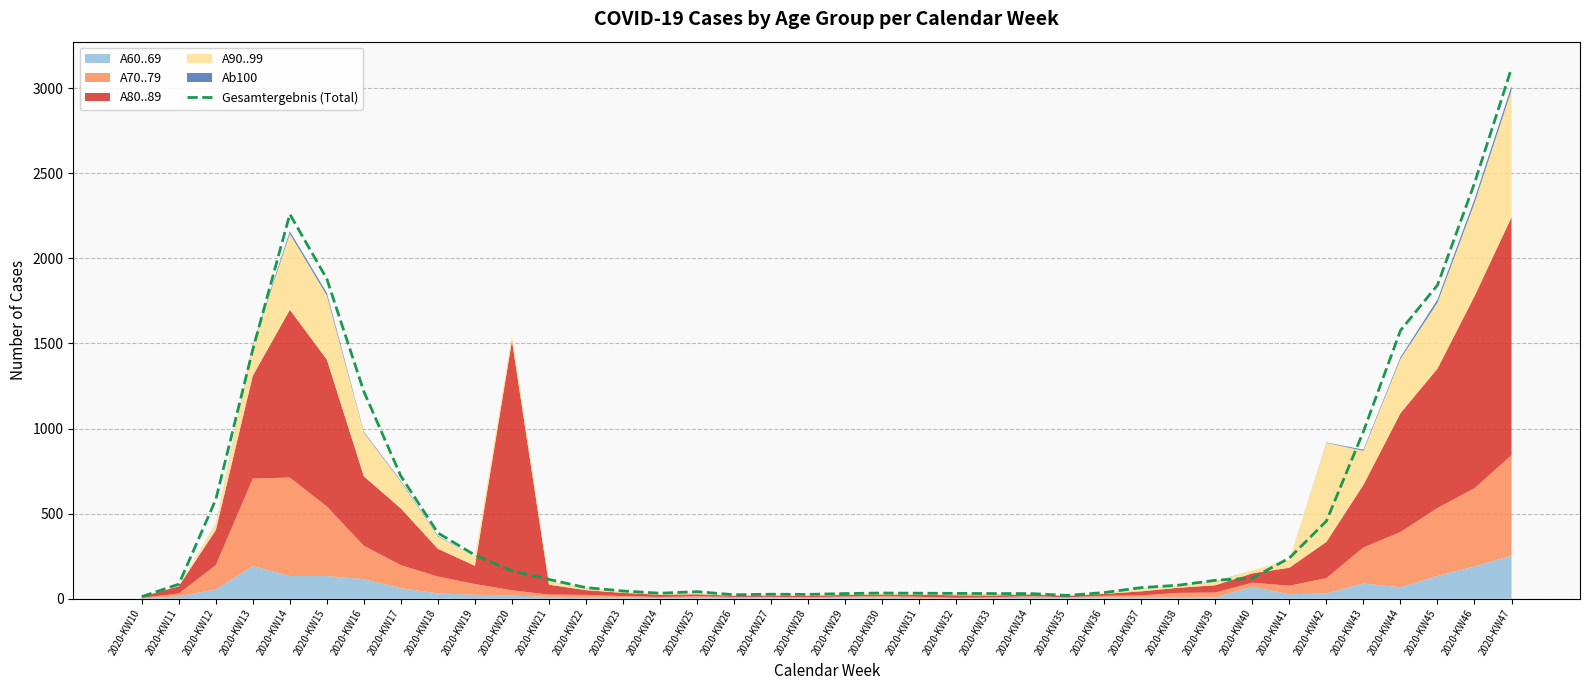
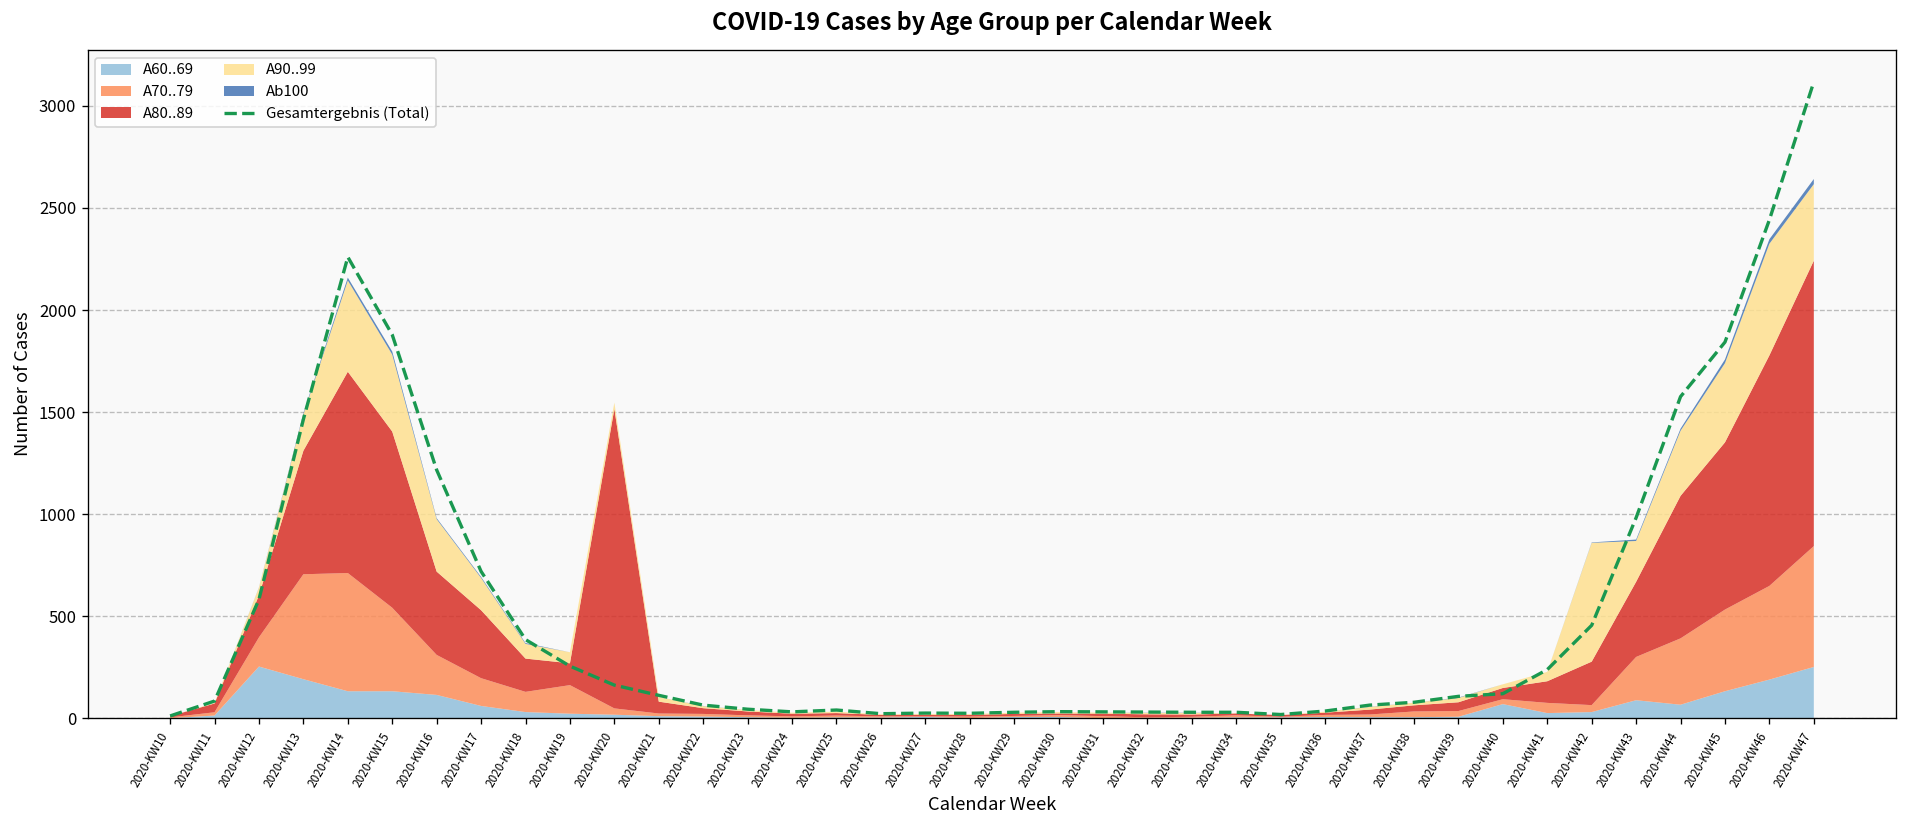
A60..69, 2020-KW12: 50 -> 250
A70..79, 2020-KW19: 60 -> 140
A70..79, 2020-KW42: 90 -> 30
A90..99, 2020-KW47: 750 -> 380
